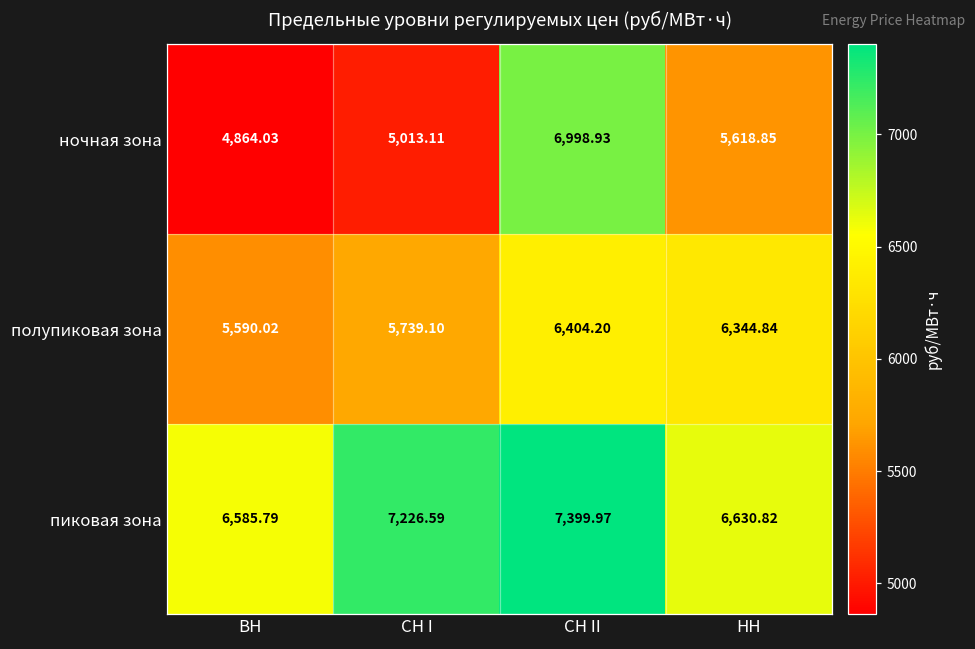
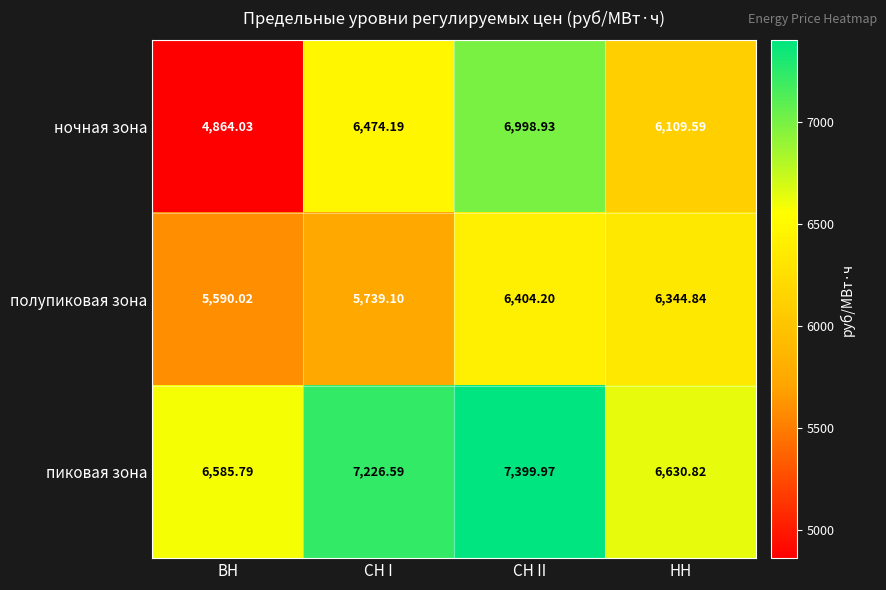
ночная зона, СН I: 5,013.11 -> 6,474.19
ночная зона, НН: 5,618.85 -> 6,109.59
